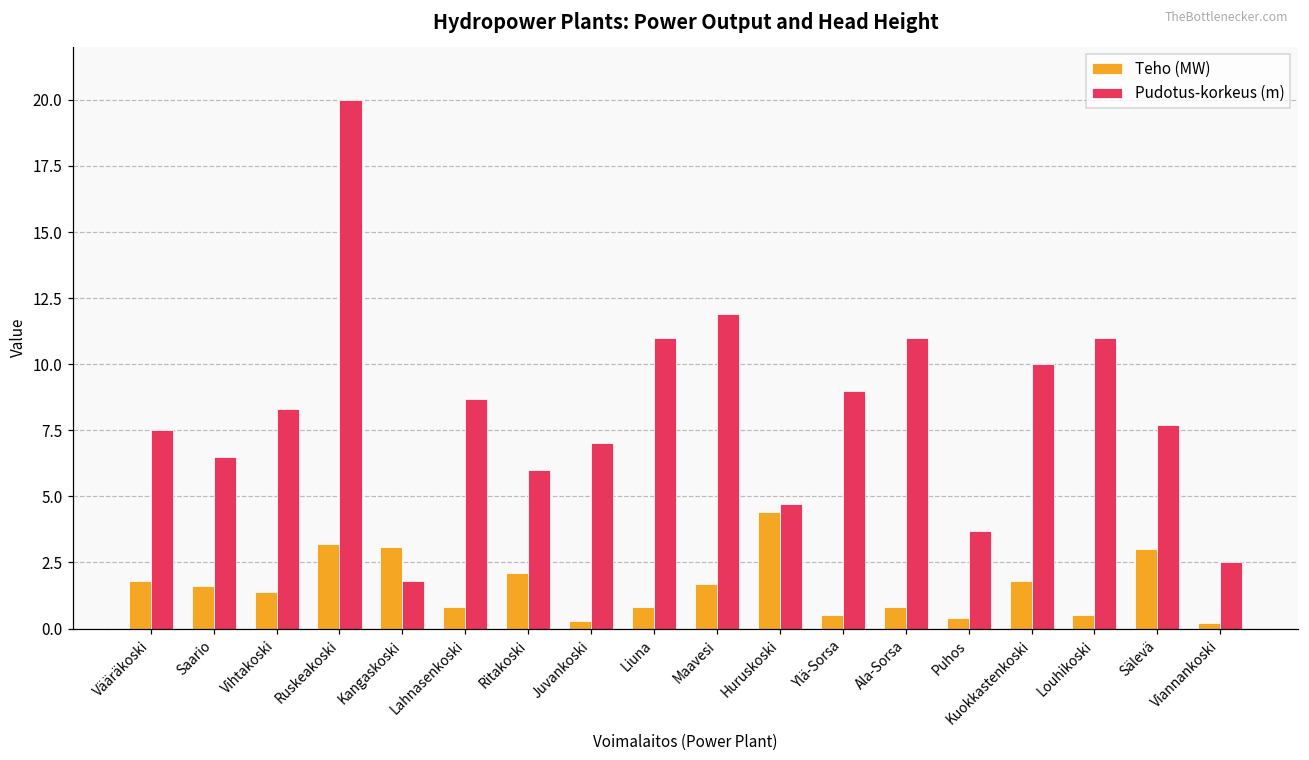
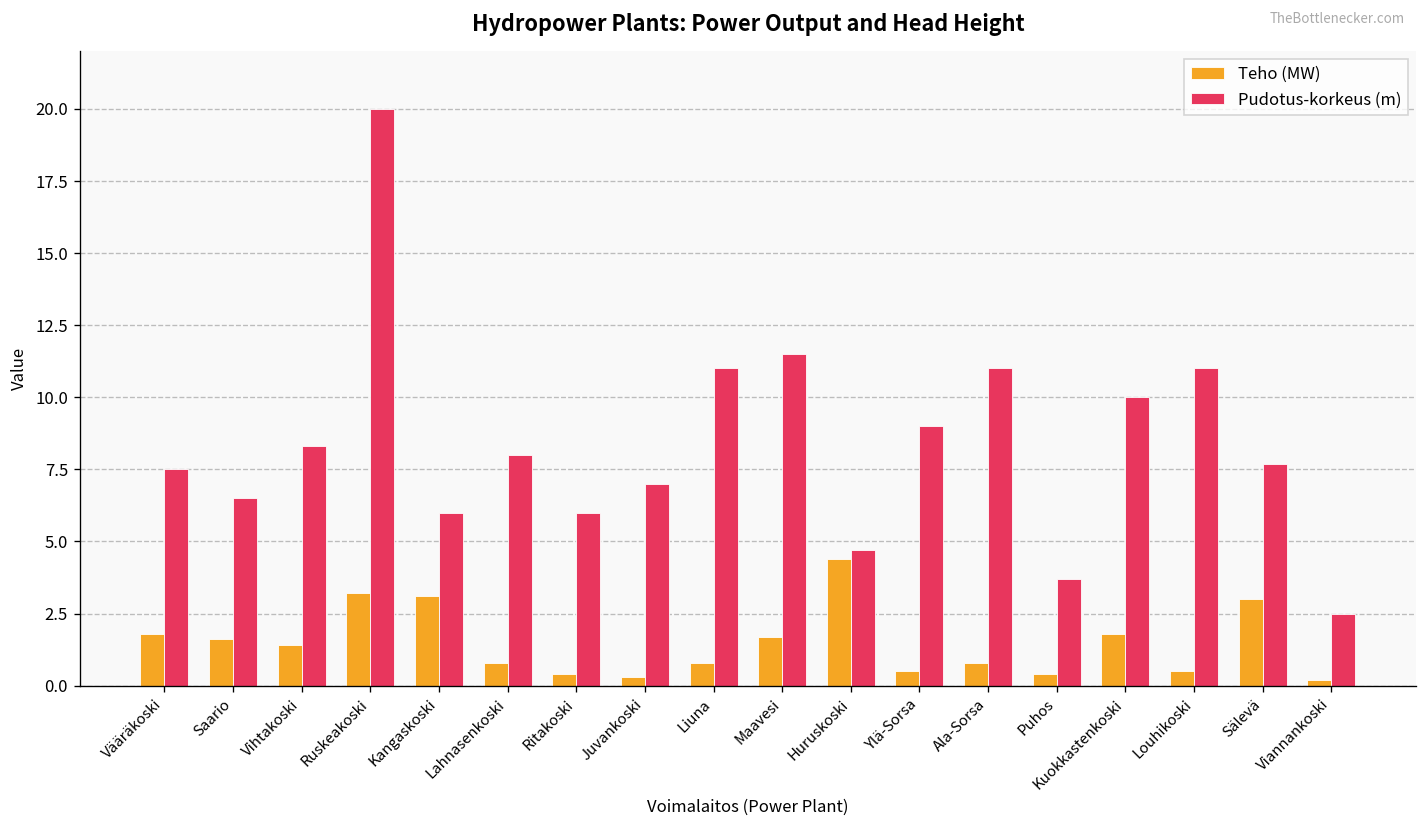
Pudotus-korkeus (m), Kangaskoski: 1.8 -> 6.0
Pudotus-korkeus (m), Lahnasenkoski: 8.7 -> 8.0
Teho (MW), Ritakoski: 2.1 -> 0.4
Pudotus-korkeus (m), Maavesi: 11.9 -> 11.5
